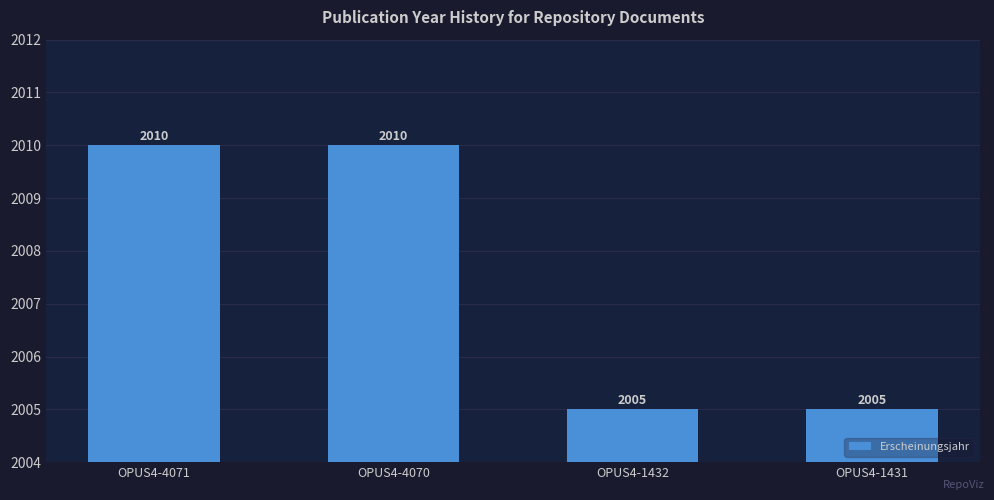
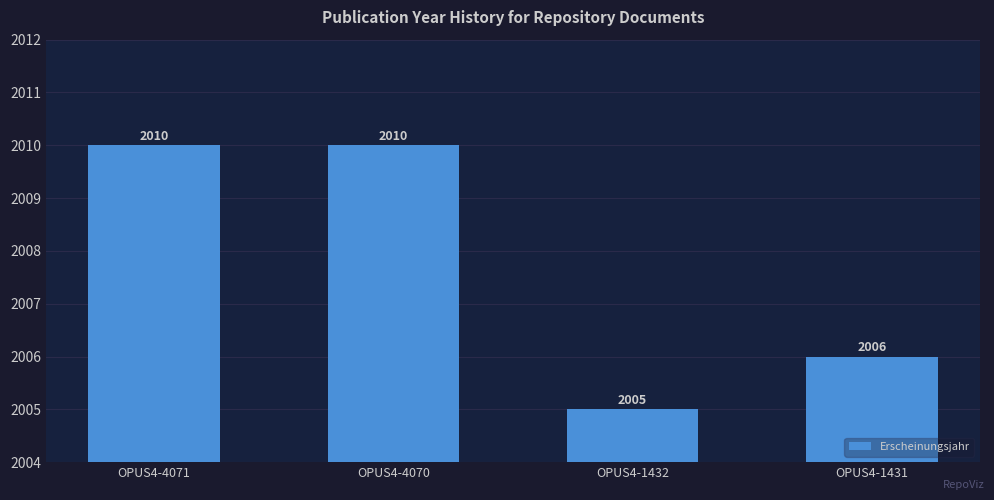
OPUS4-1431: 2005 -> 2006
